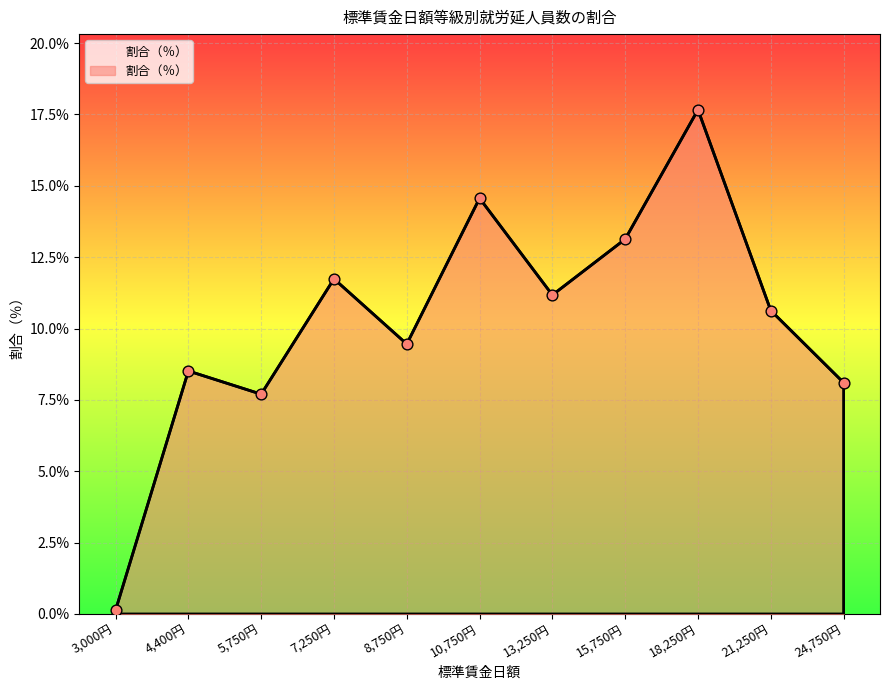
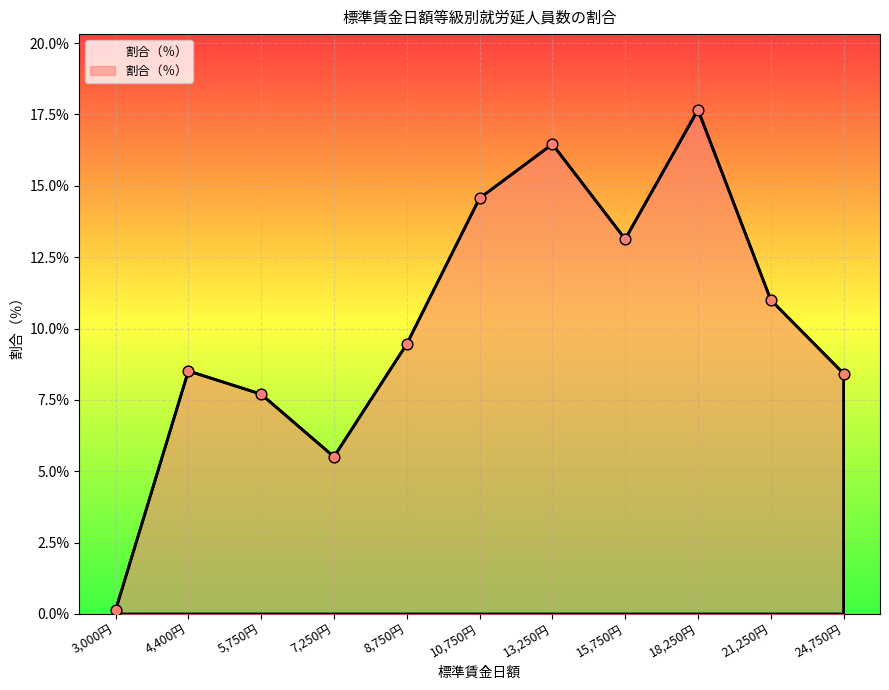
7,250円: 11.7% -> 5.5%
13,250円: 11.2% -> 16.5%
21,250円: 10.6% -> 11.0%
24,750円: 8.1% -> 8.4%
